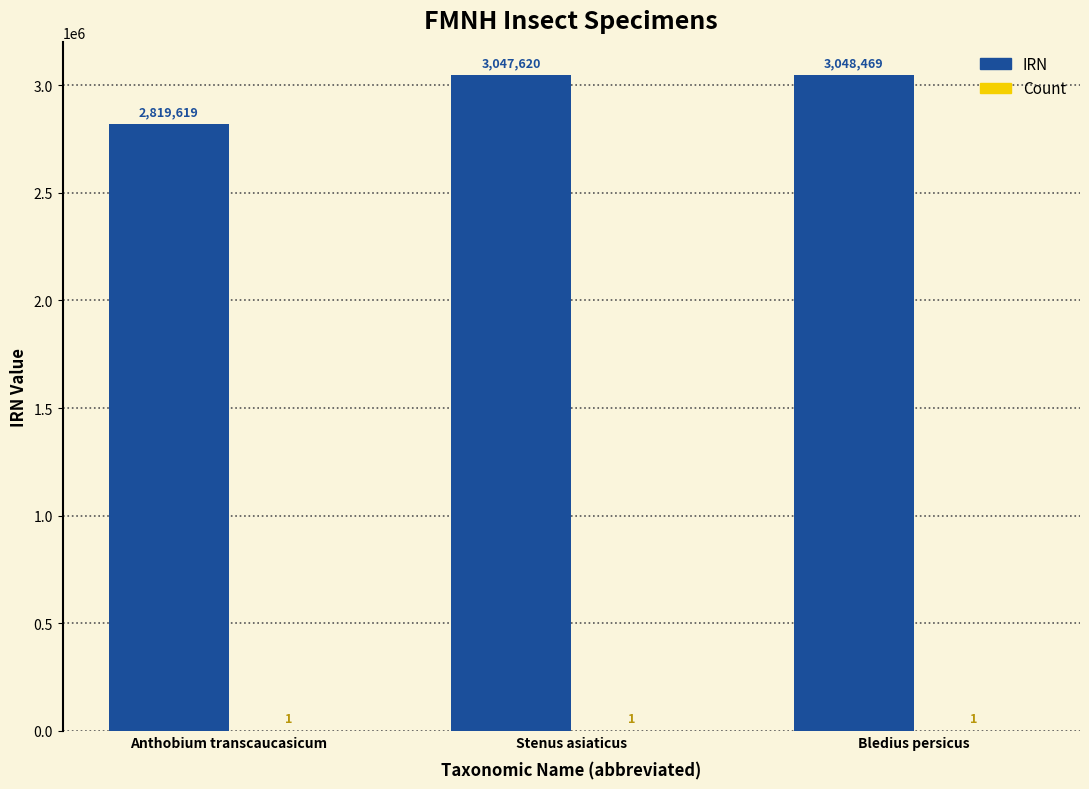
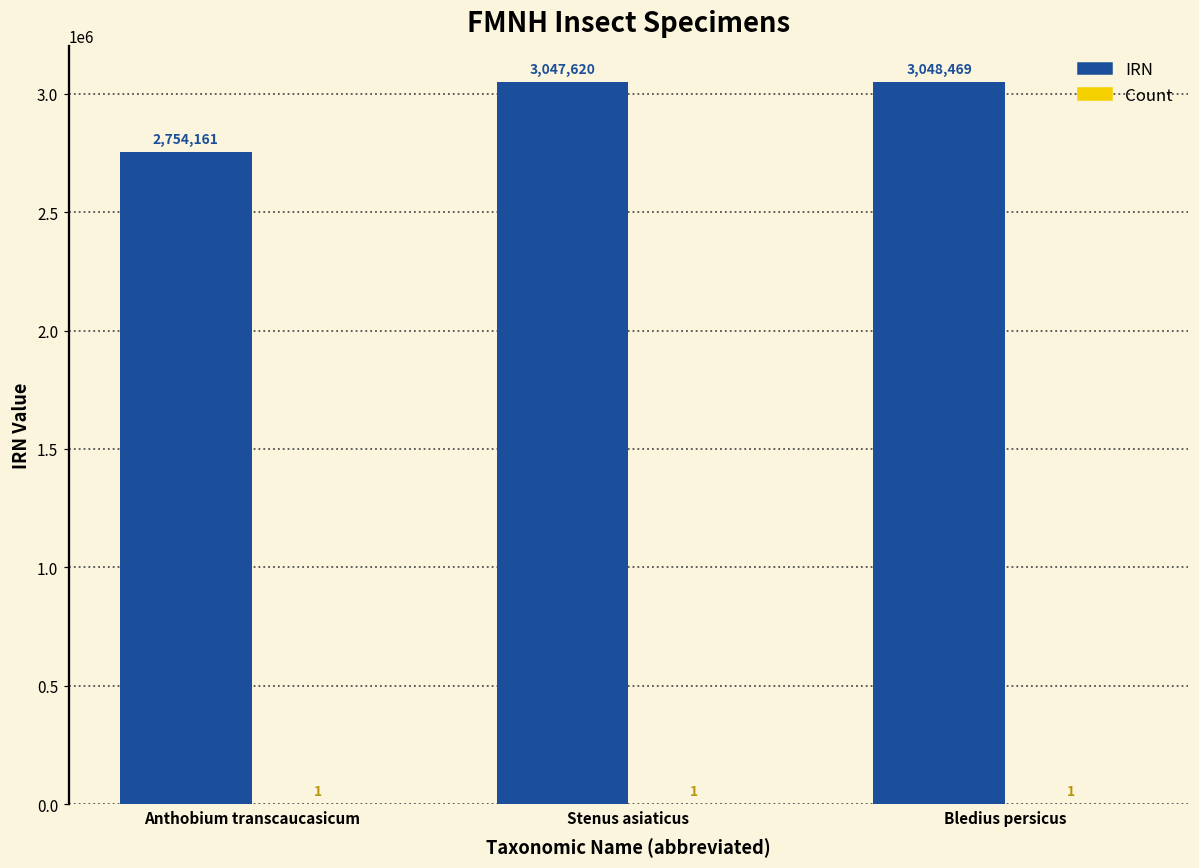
IRN, Anthobium transcaucasicum: 2,819,619 -> 2,754,161
